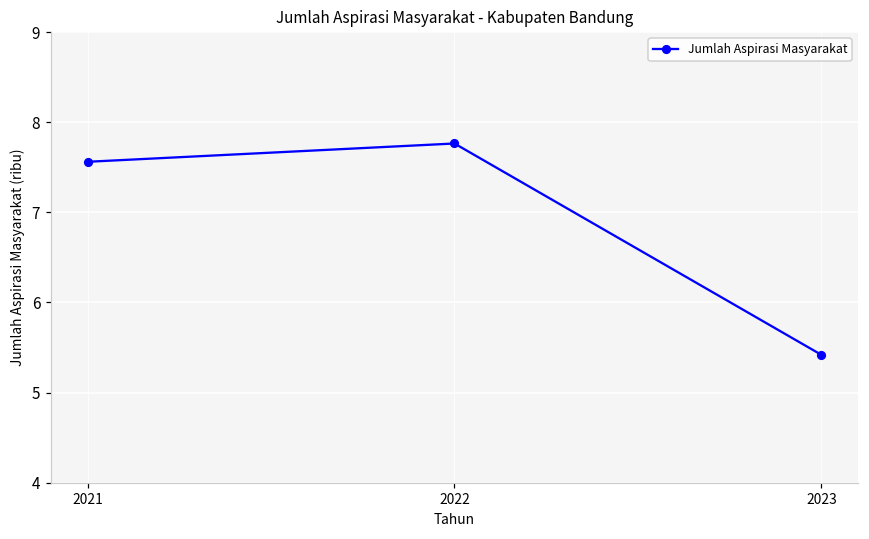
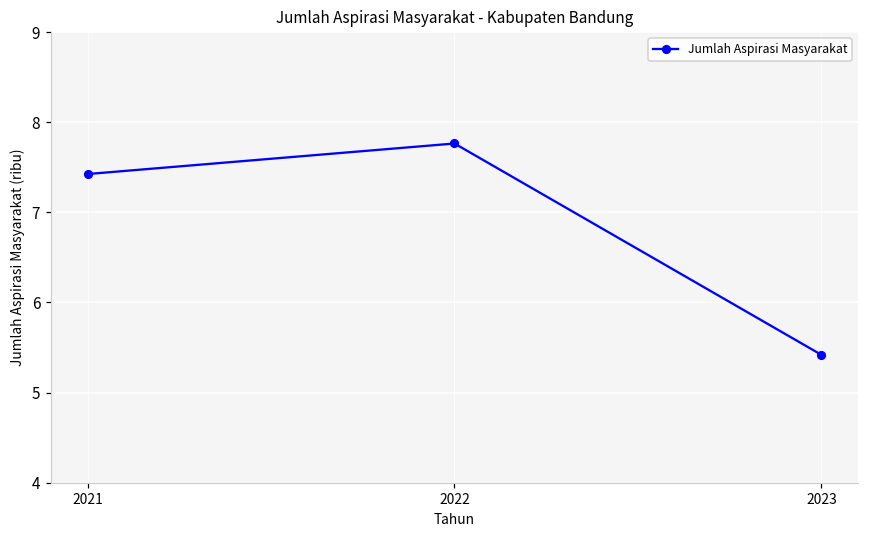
2021: 7.6 -> 7.4
